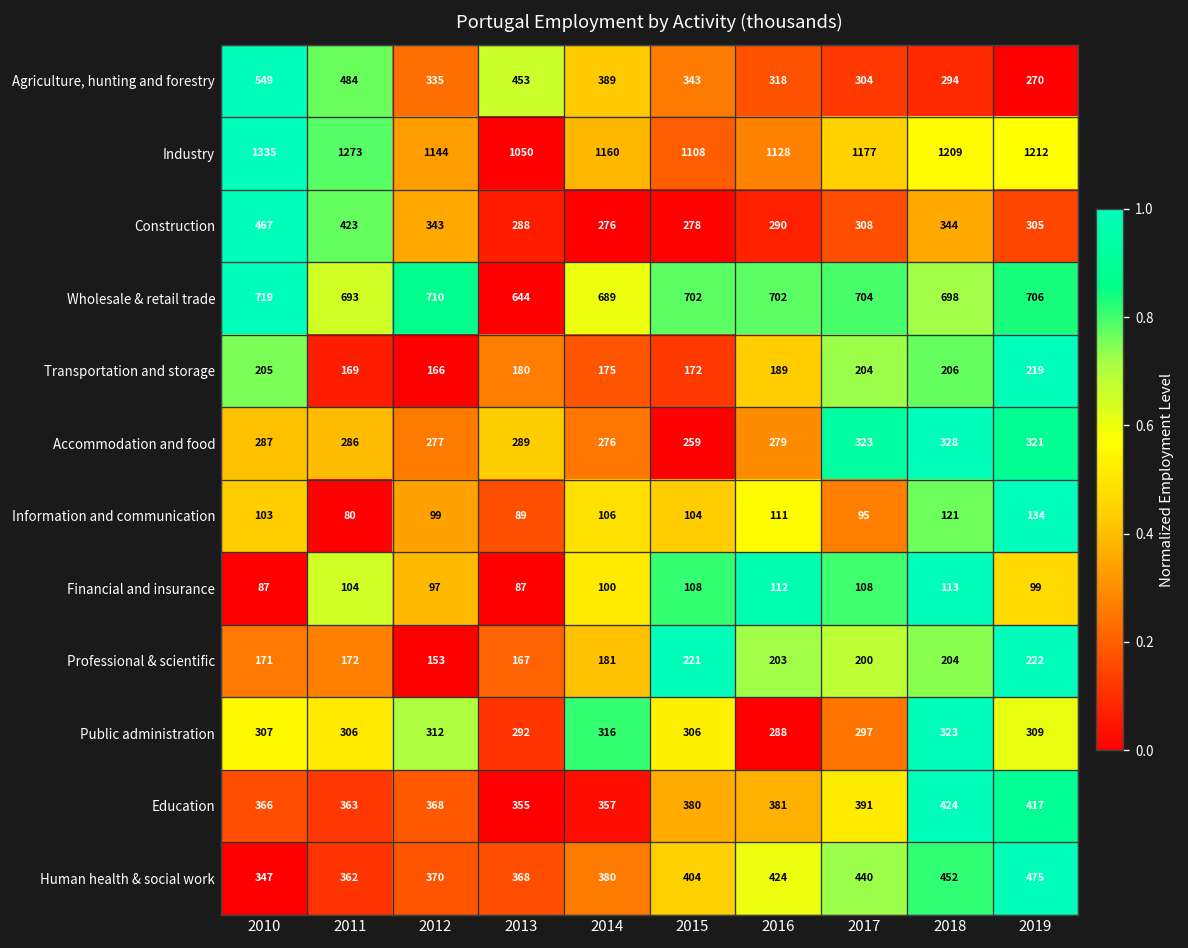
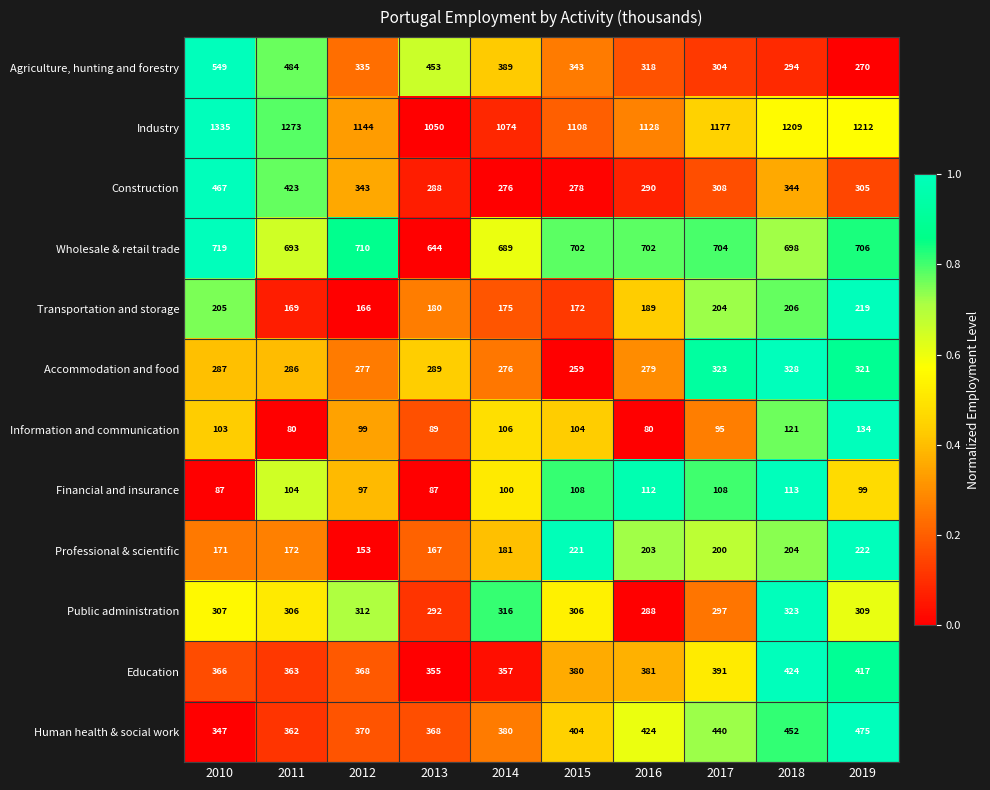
Industry, 2014: 1160 -> 1074
Information and communication, 2016: 111 -> 80
